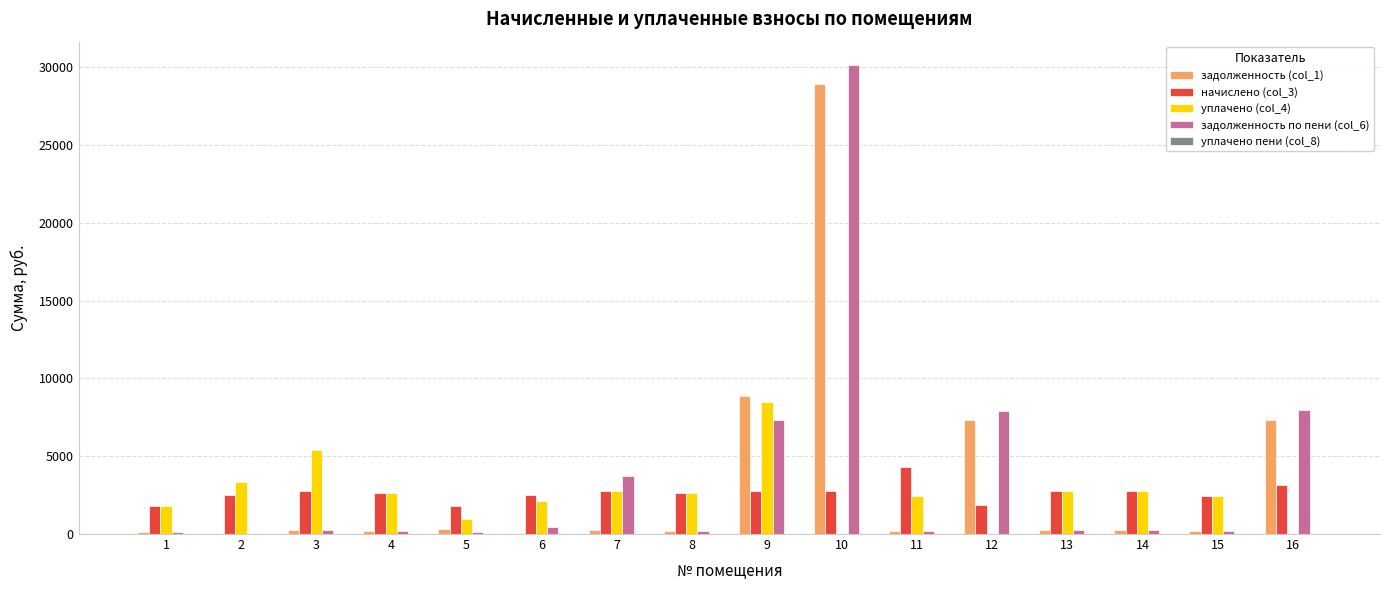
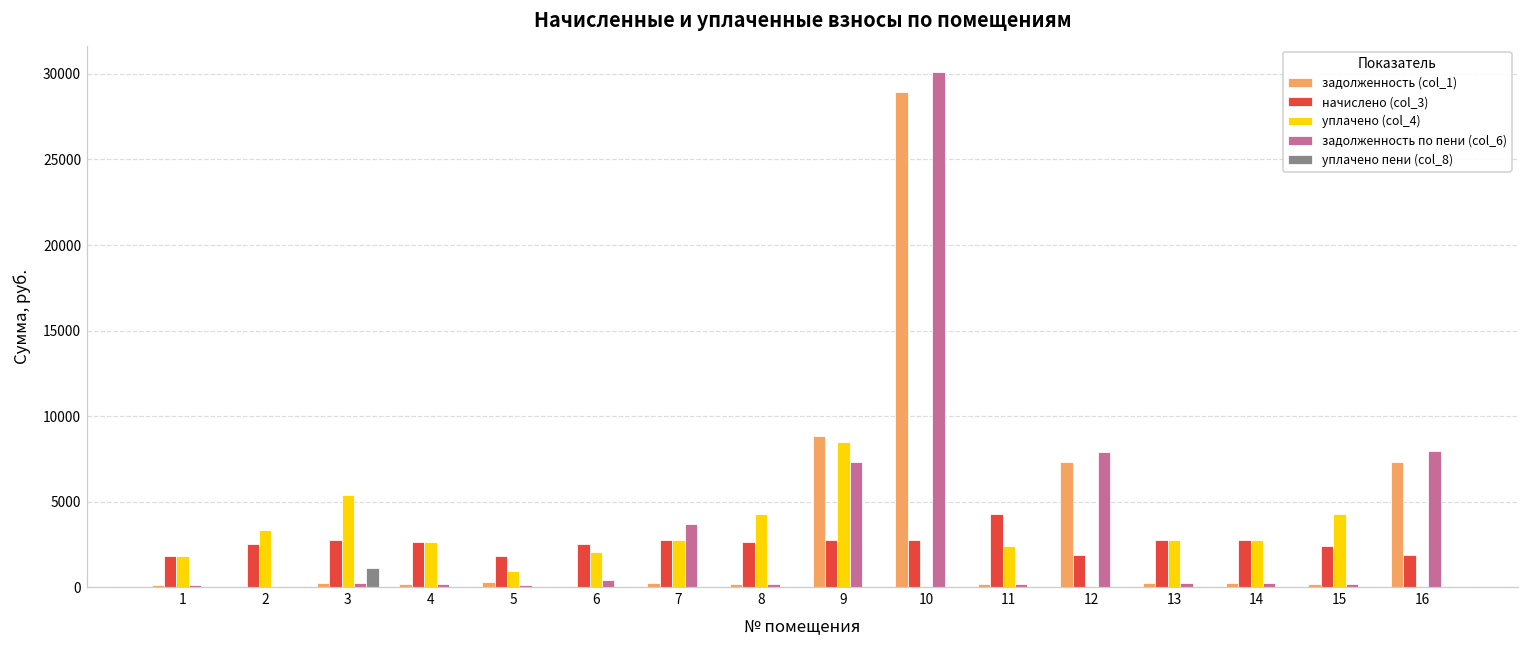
уплачено пени (col_8), 3: 0 -> 1200
уплачено (col_4), 8: 2700 -> 4300
уплачено (col_4), 15: 2400 -> 4300
начислено (col_3), 16: 3200 -> 1900
